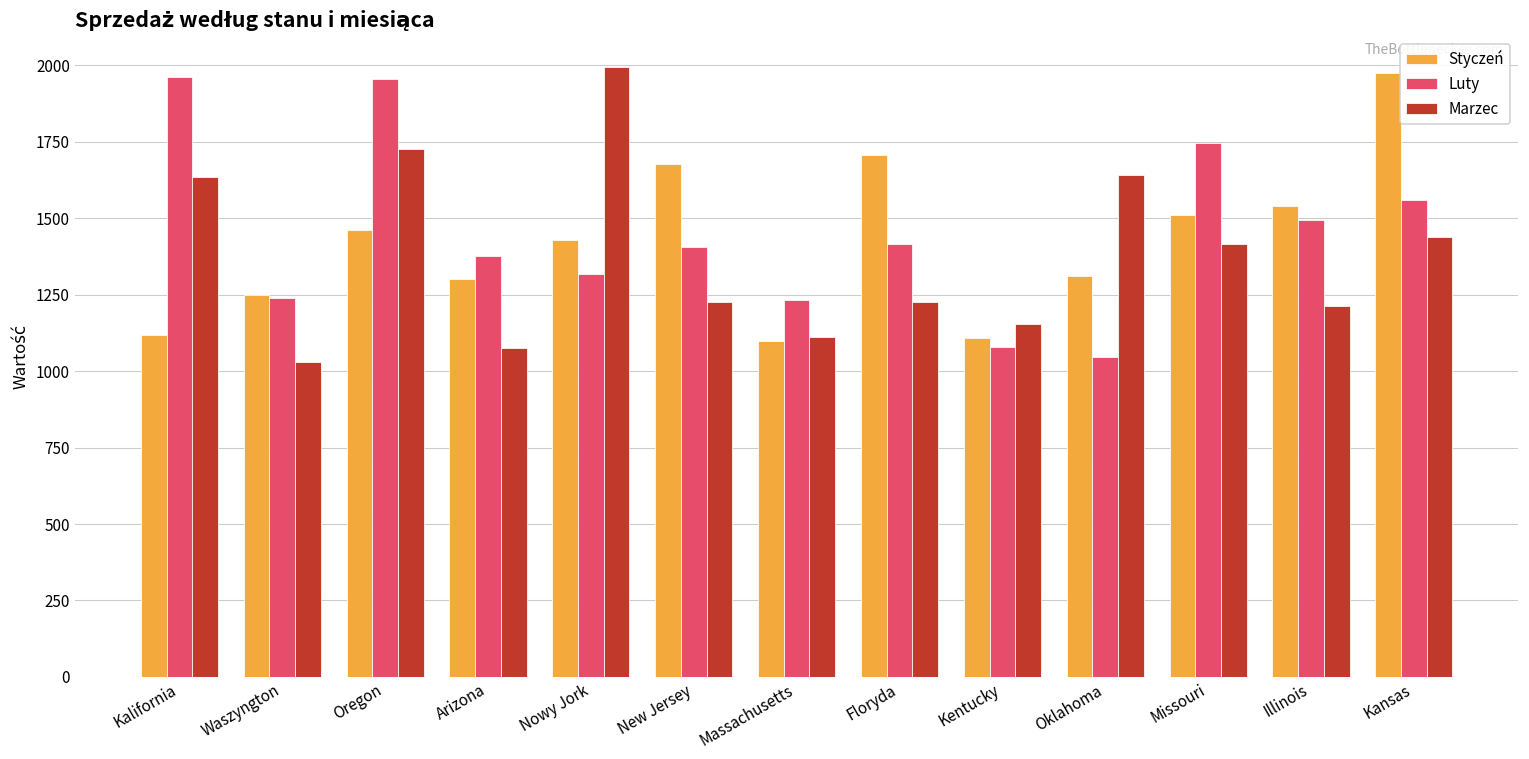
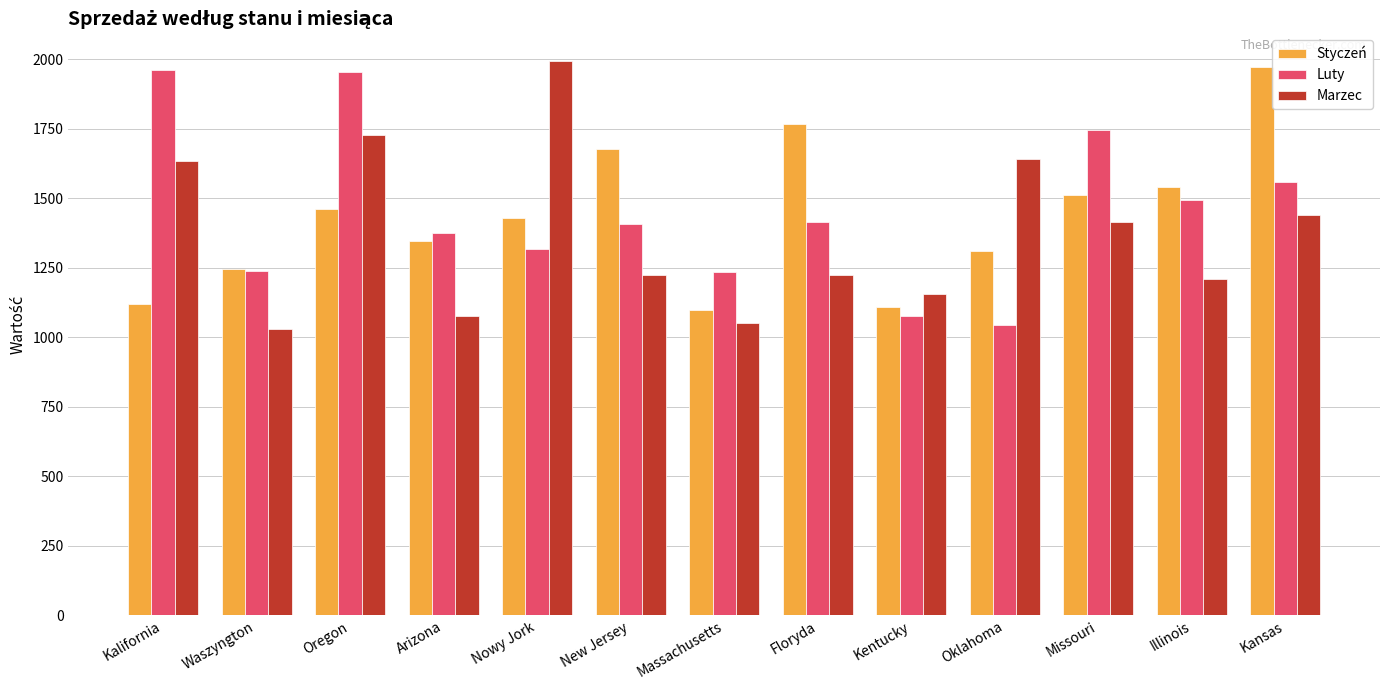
Styczeń, Arizona: 1300 -> 1350
Marzec, Massachusetts: 1110 -> 1050
Styczeń, Floryda: 1710 -> 1770
